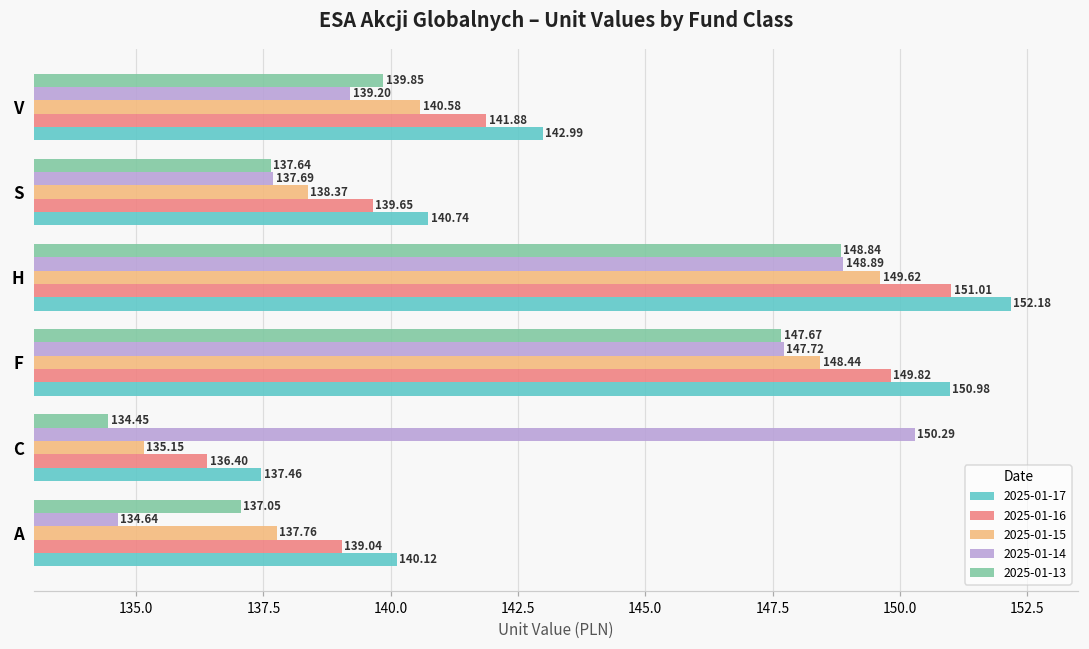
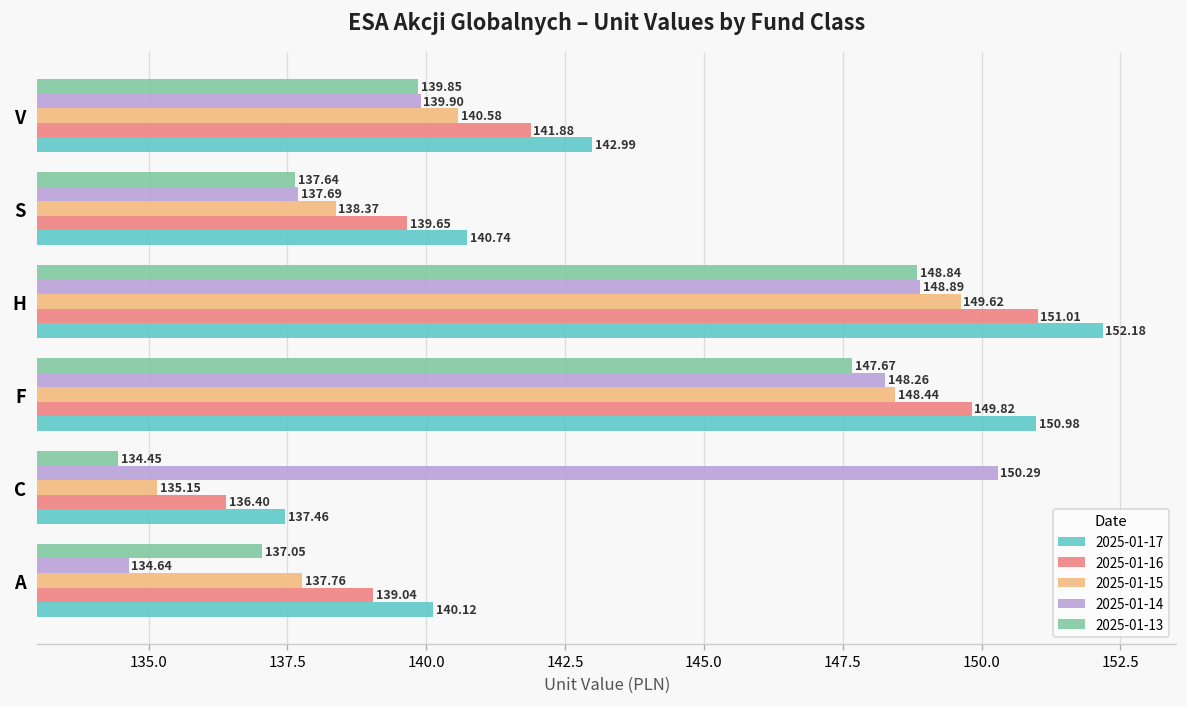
2025-01-14, V: 139.20 -> 139.90
2025-01-14, F: 147.72 -> 148.26
